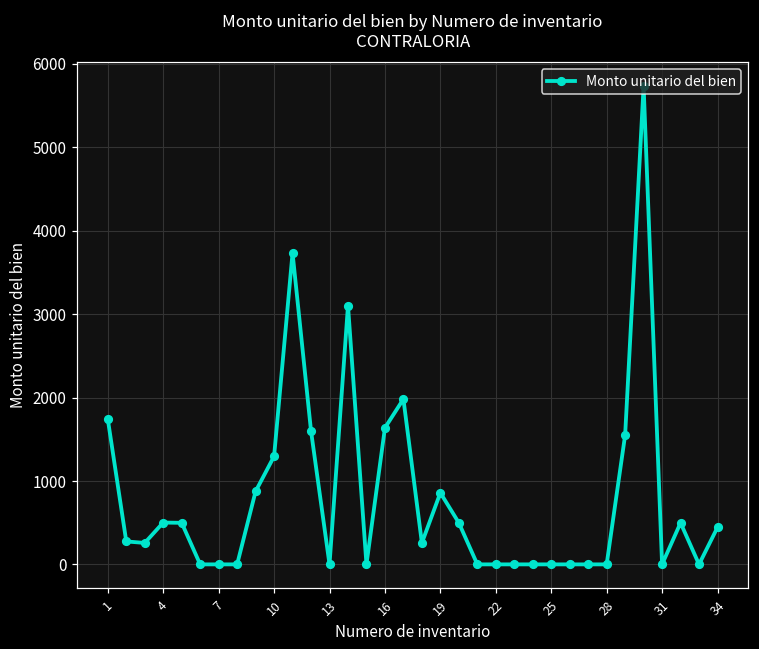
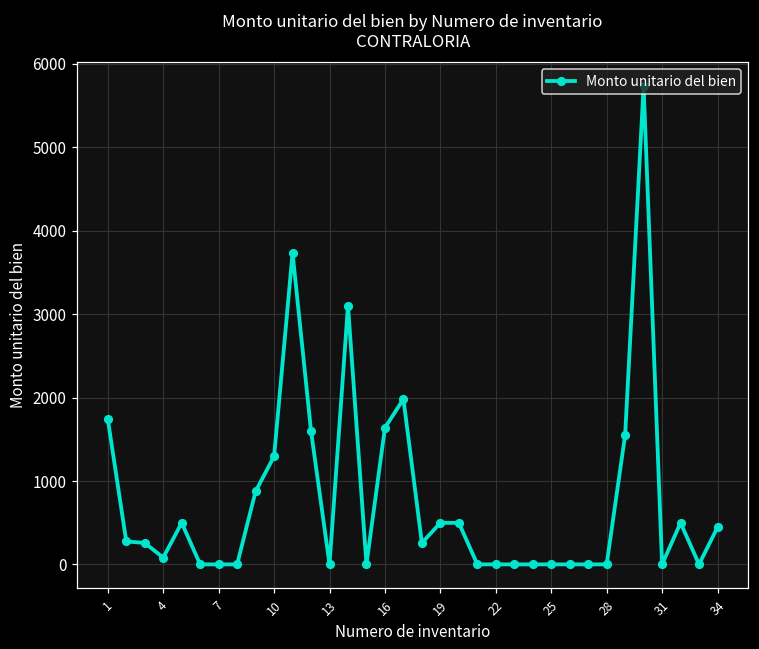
4: 500 -> 100
19: 900 -> 500
